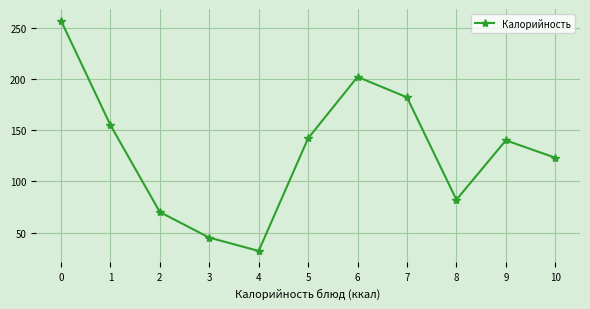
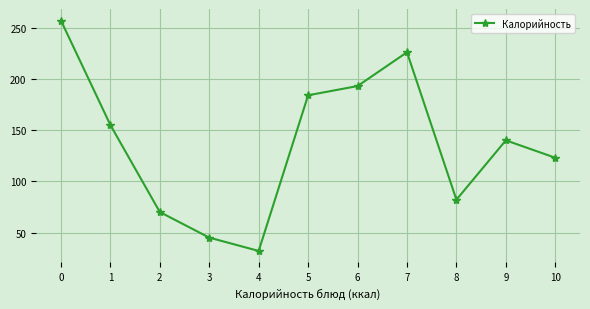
5: 142 -> 184
6: 202 -> 193
7: 182 -> 226
